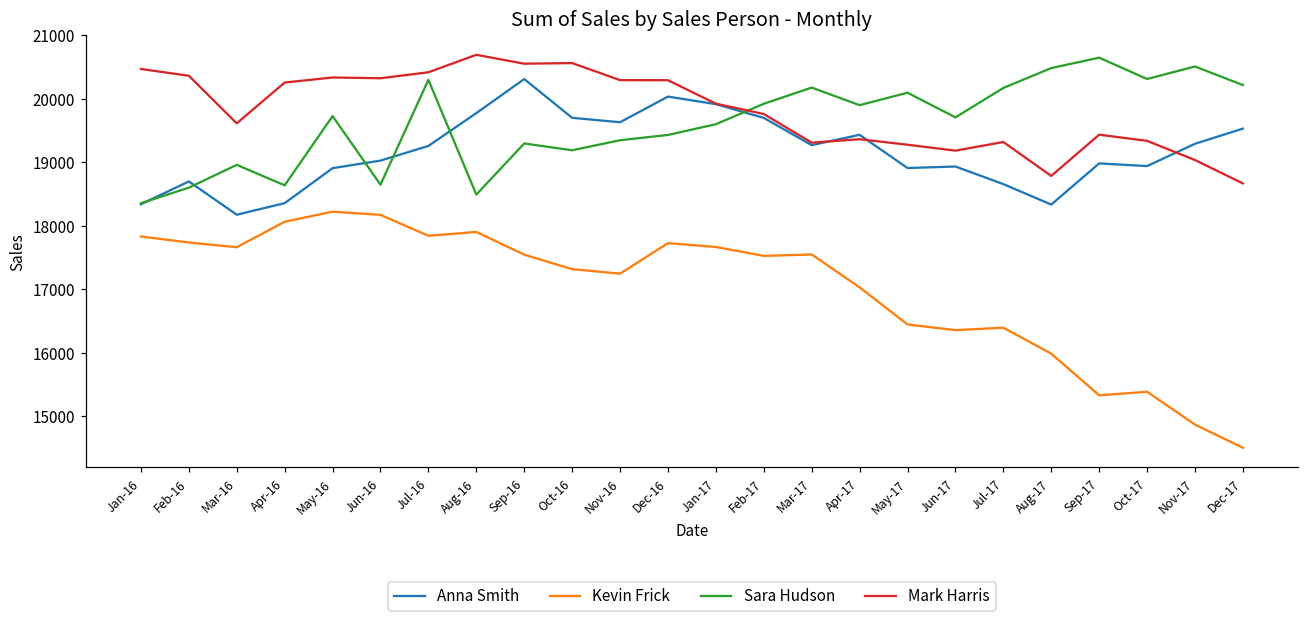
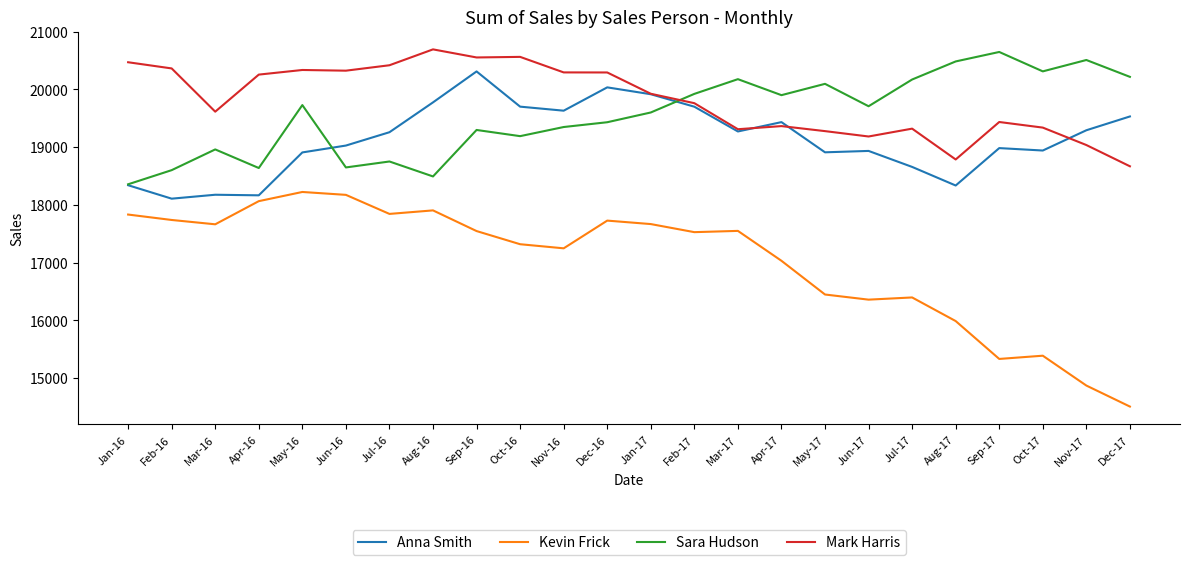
Anna Smith, Feb-16: 18700 -> 18100
Anna Smith, Apr-16: 18400 -> 18200
Sara Hudson, Jul-16: 20300 -> 18800
